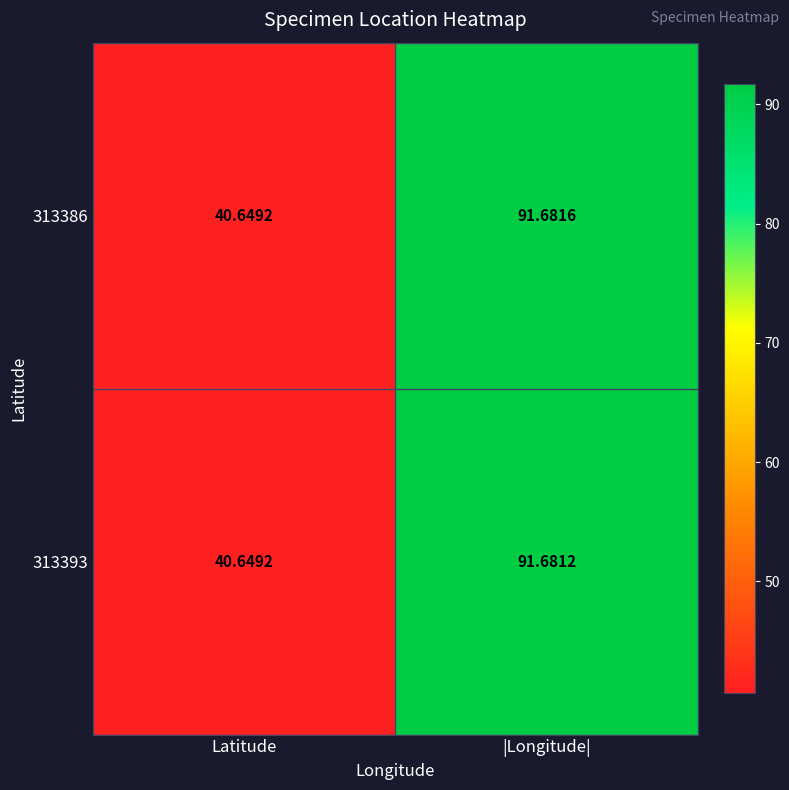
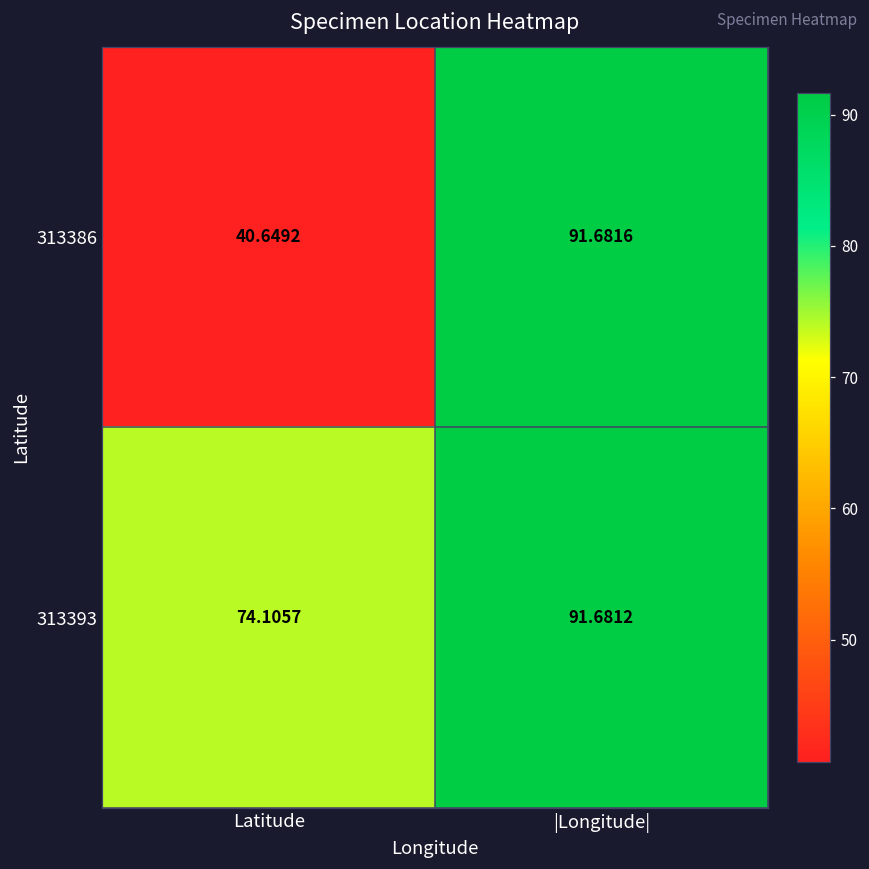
313393, Latitude: 40.6492 -> 74.1057
